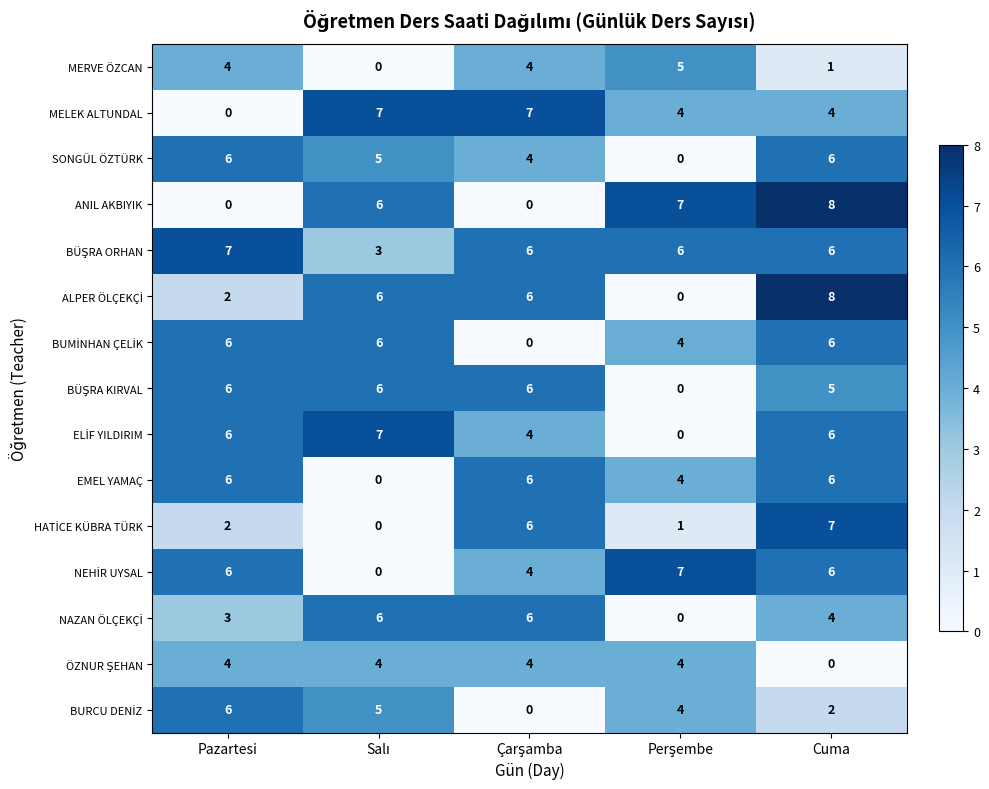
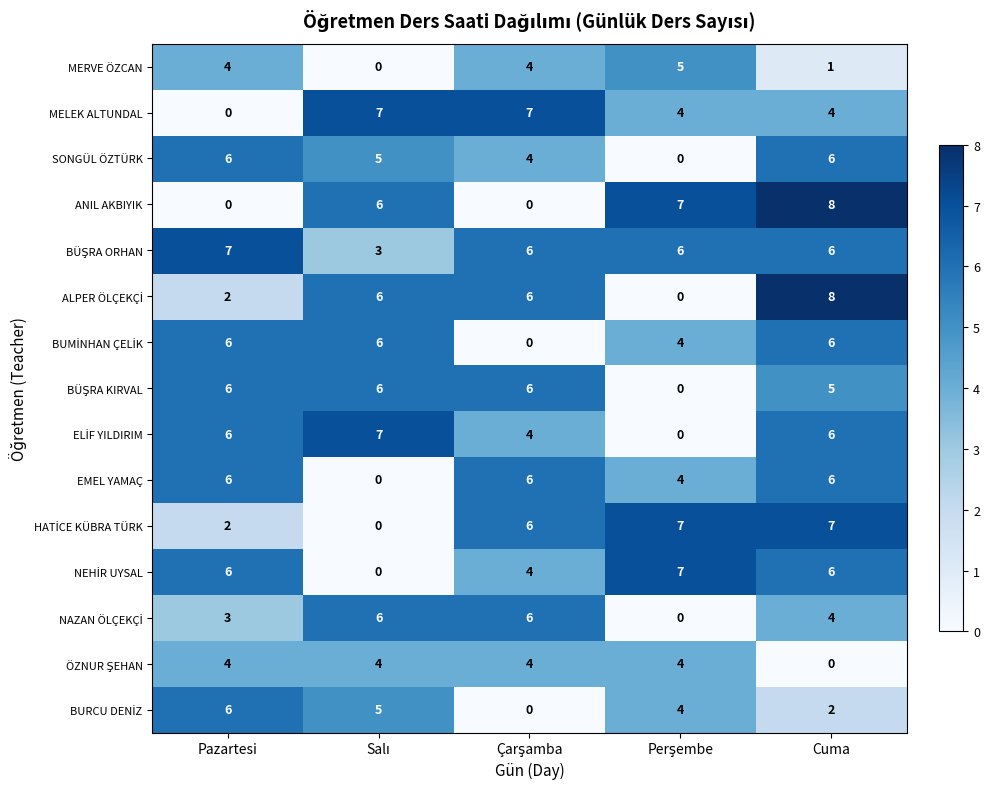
HATİCE KÜBRA TÜRK, Perşembe: 1 -> 7
